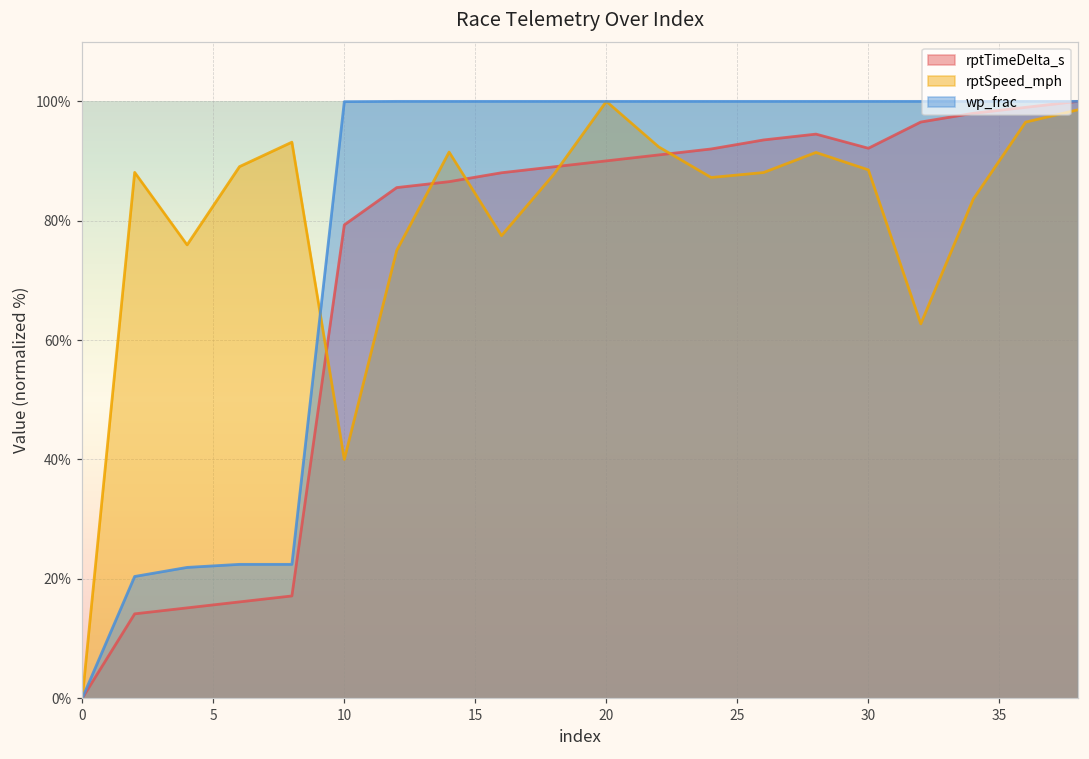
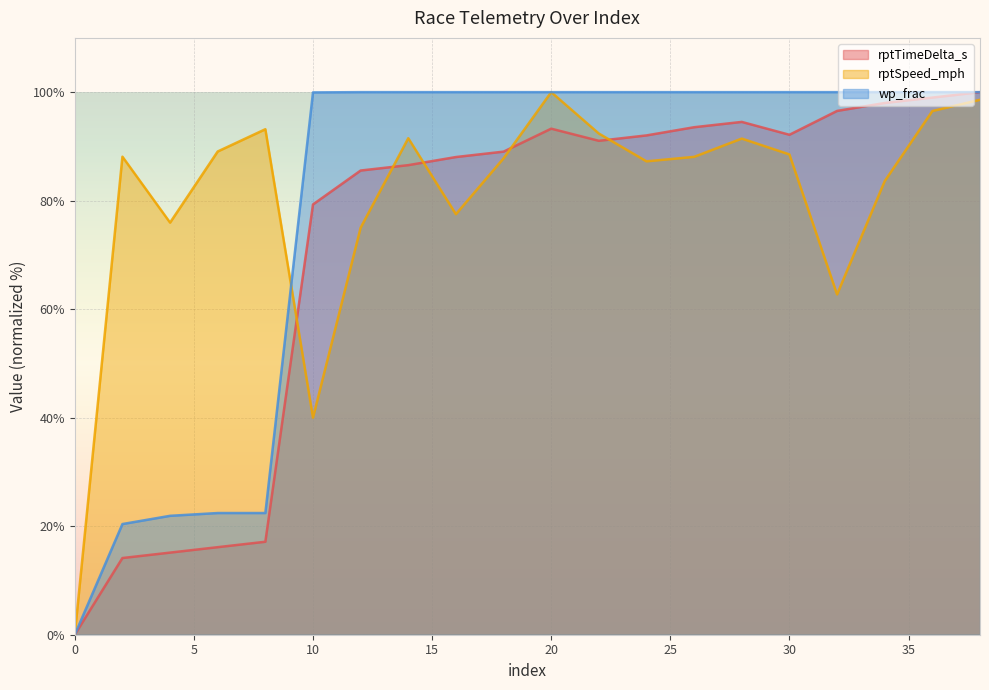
rptTimeDelta_s, 20: 90% -> 93%
